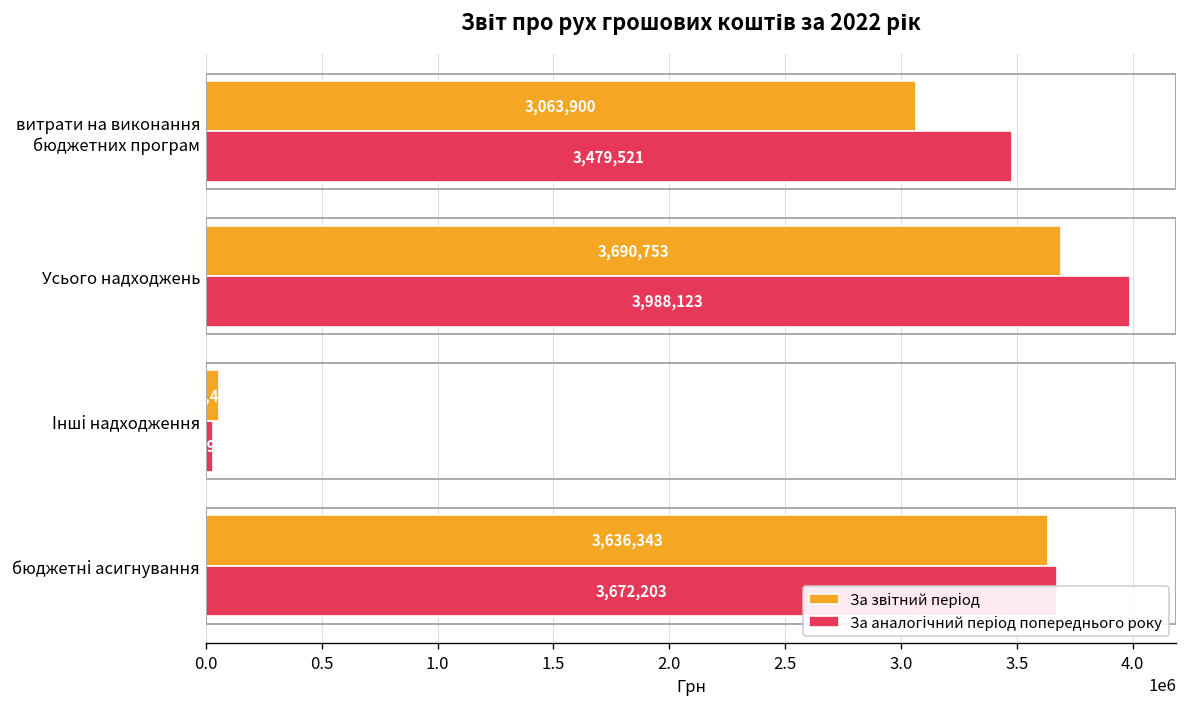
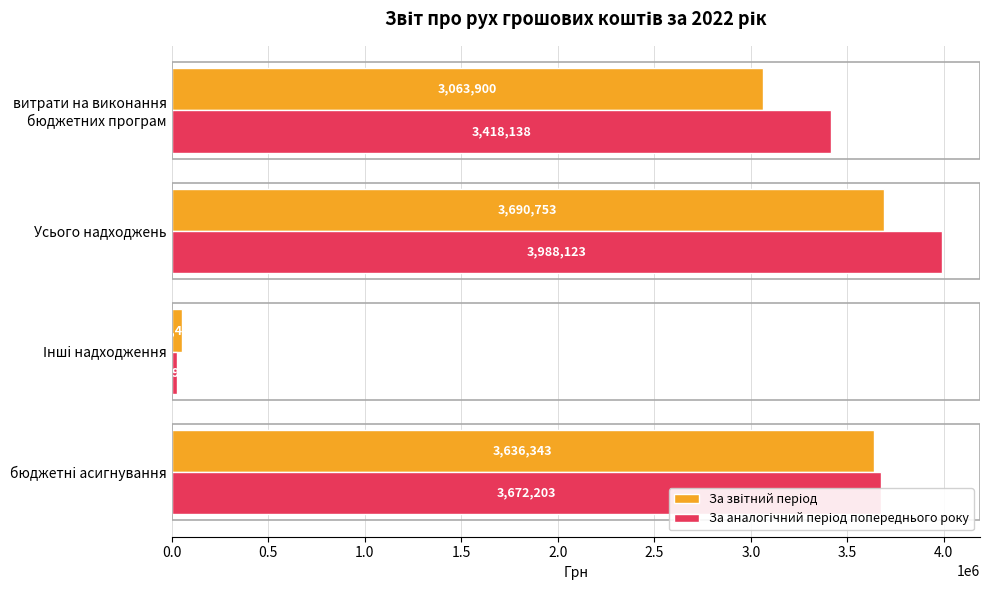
За аналогічний період попереднього року, витрати на виконання бюджетних програм: 3,479,521 -> 3,418,138
